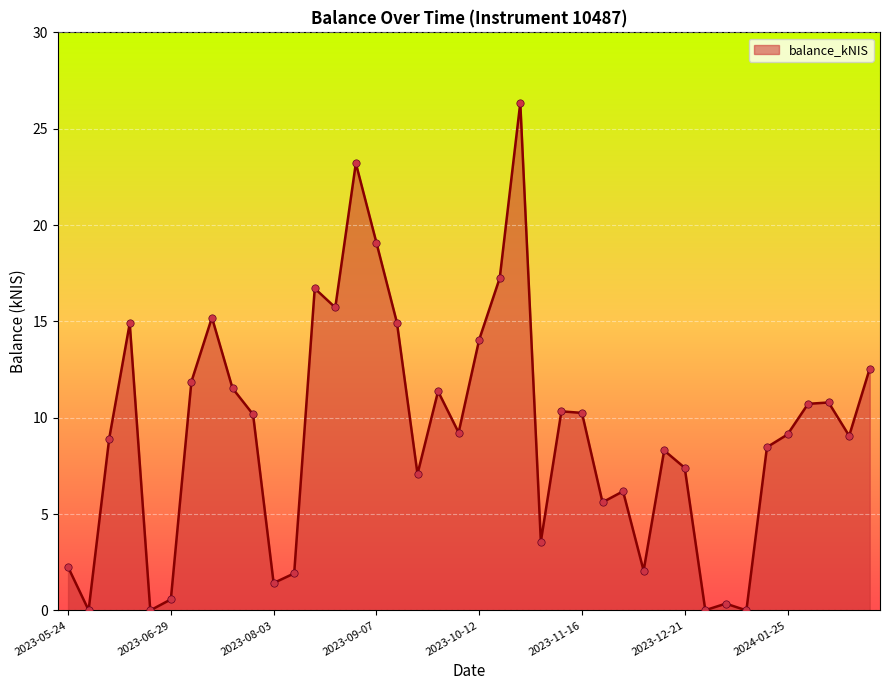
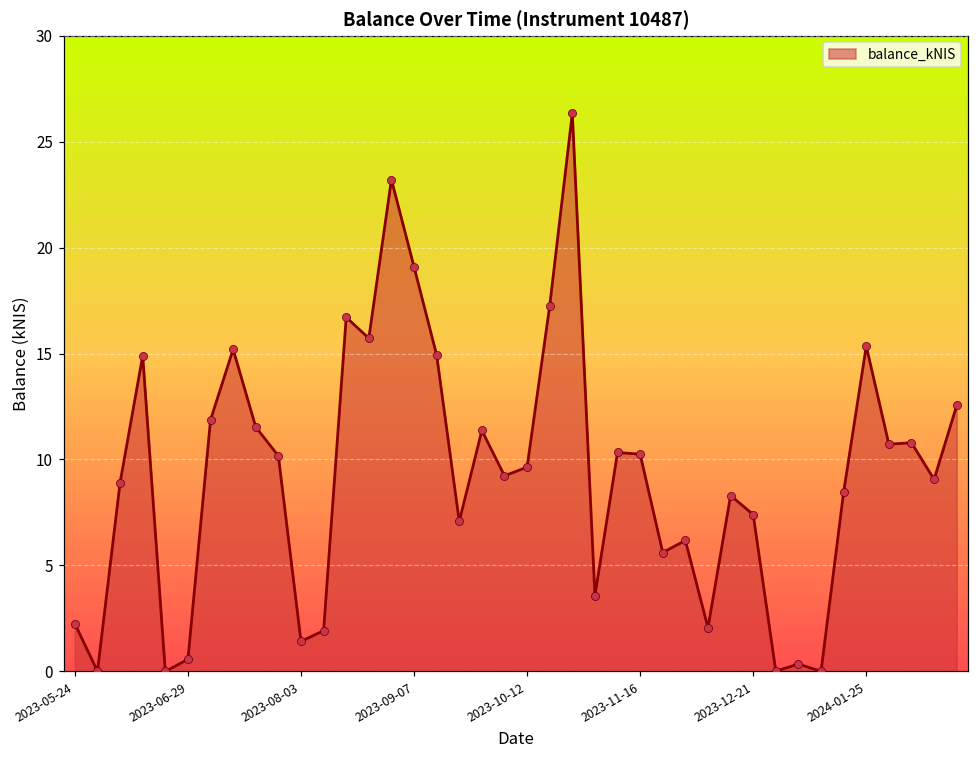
2023-10-12: 14.1 -> 9.6
2024-01-25: 9.1 -> 15.4
